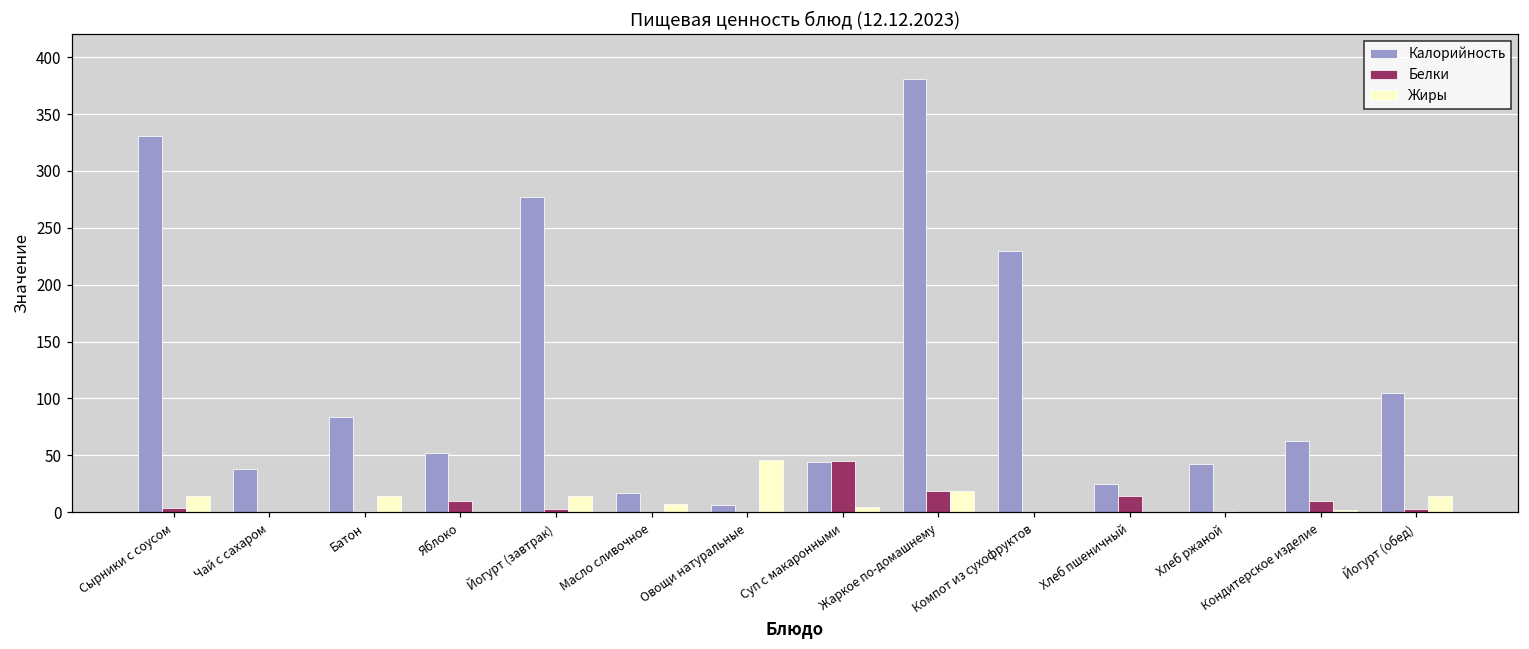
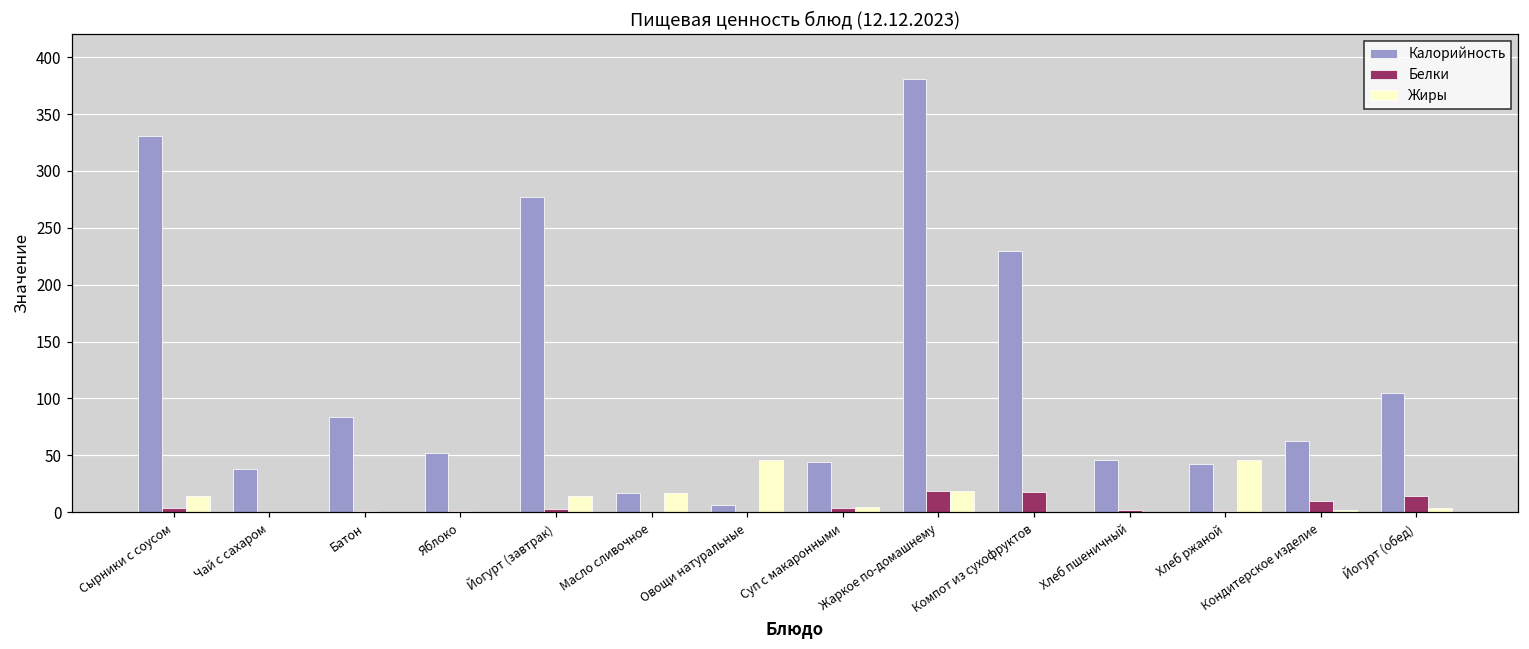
Жиры, Батон: 14 -> 0
Белки, Яблоко: 10 -> 1
Жиры, Масло сливочное: 7 -> 17
Белки, Суп с макаронными: 45 -> 4
Белки, Компот из сухофруктов: 0 -> 18
Калорийность, Хлеб пшеничный: 25 -> 46
Белки, Хлеб пшеничный: 14 -> 2
Жиры, Хлеб ржаной: 0 -> 46
Белки, Йогурт (обед): 3 -> 14
Жиры, Йогурт (обед): 14 -> 4
